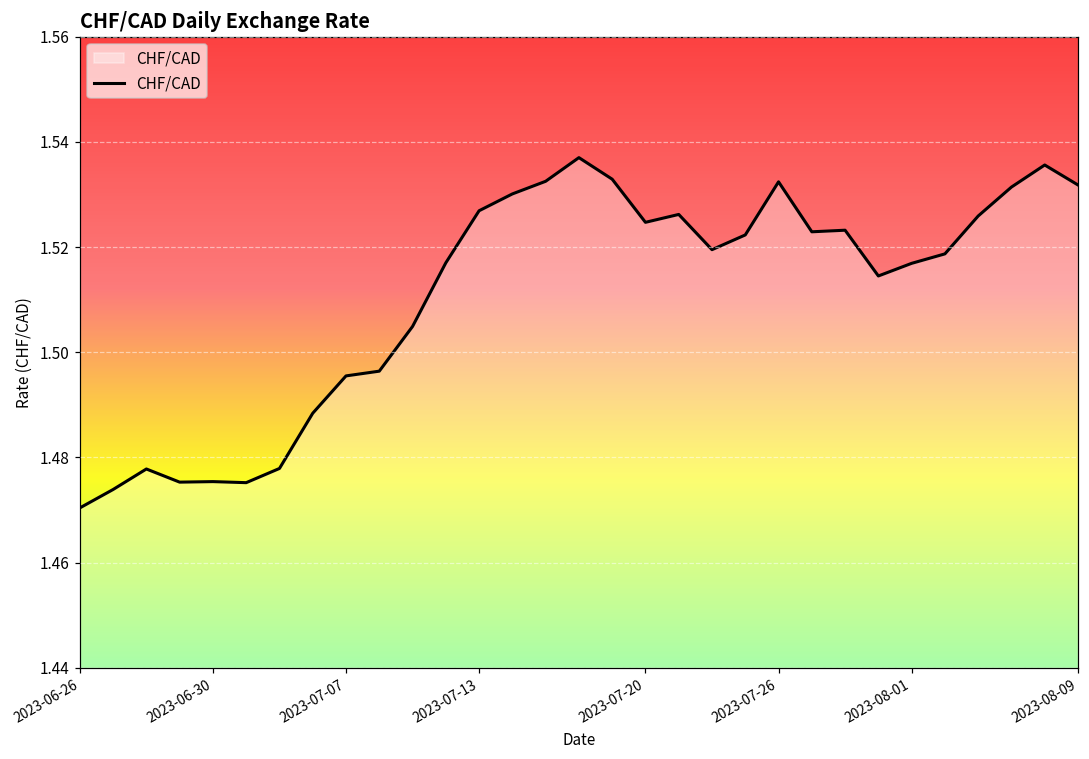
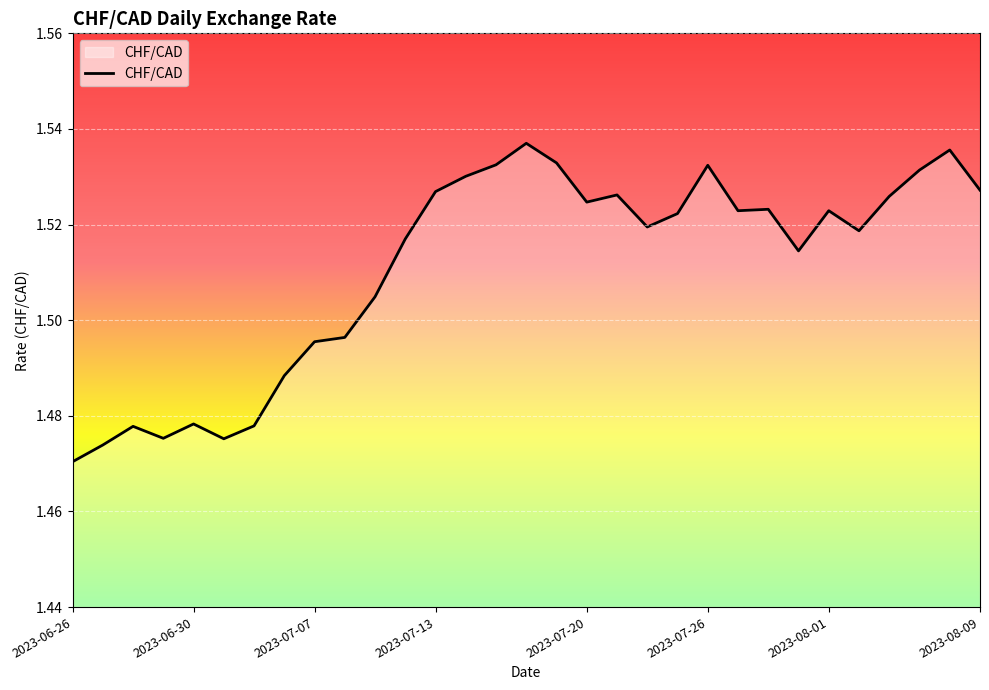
2023-06-30: 1.475 -> 1.478
2023-08-01: 1.517 -> 1.523
2023-08-09: 1.532 -> 1.527
